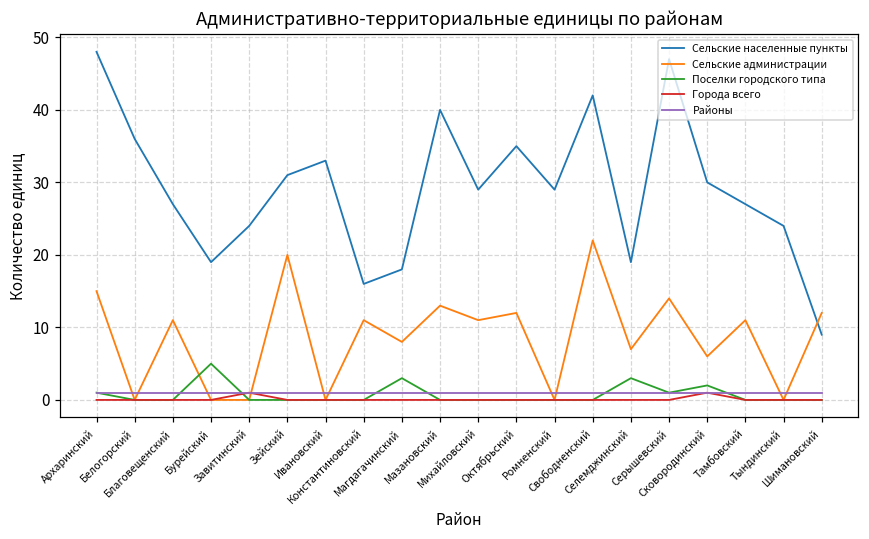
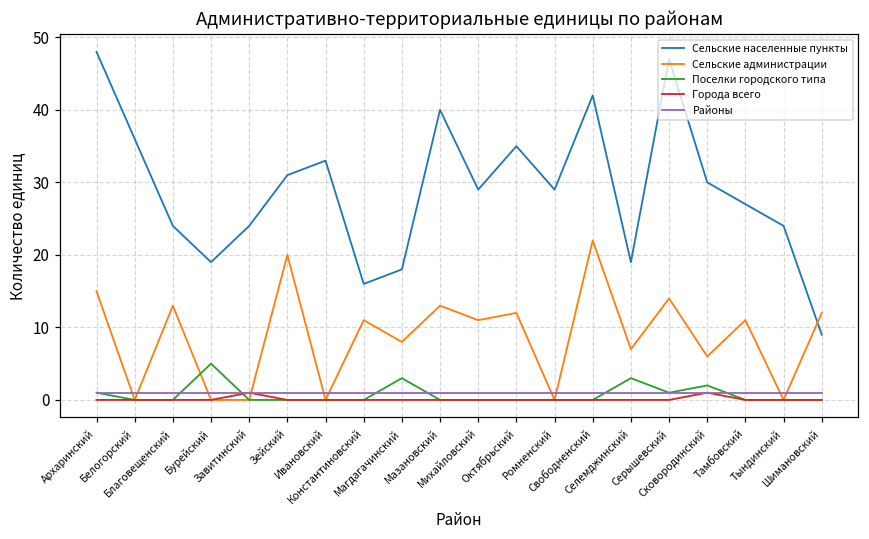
Сельские населенные пункты, Благовещенский: 27 -> 24
Сельские администрации, Благовещенский: 11 -> 13
